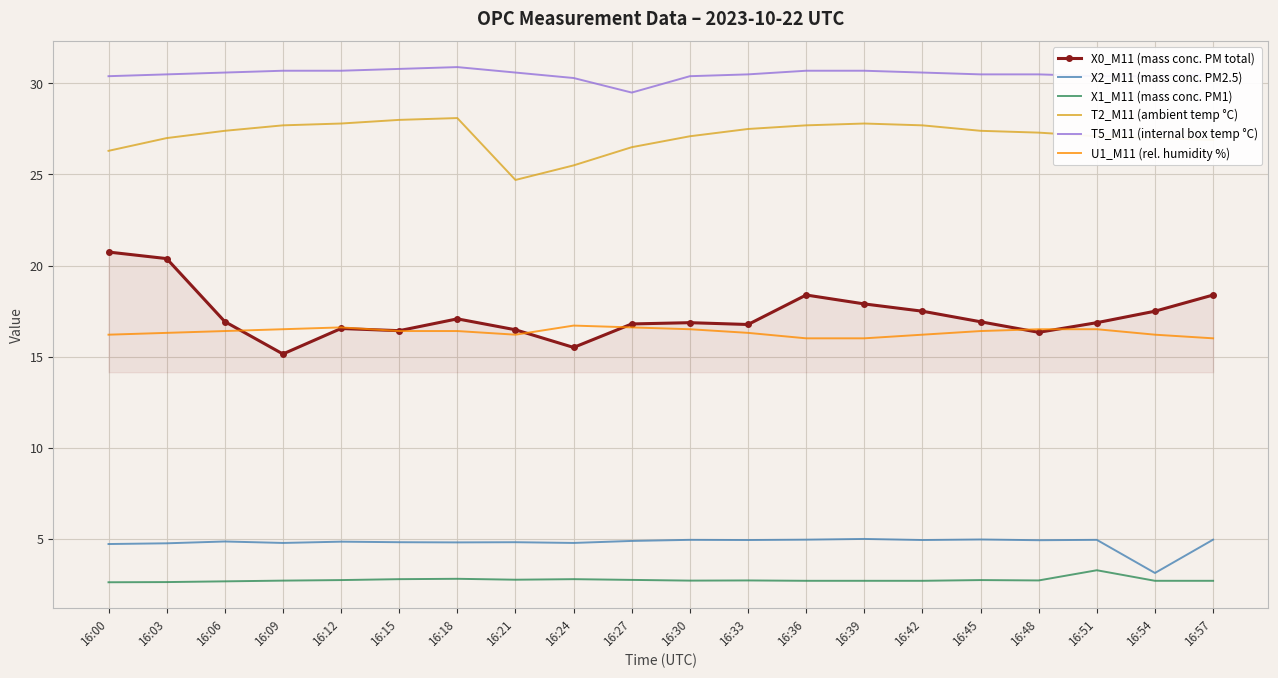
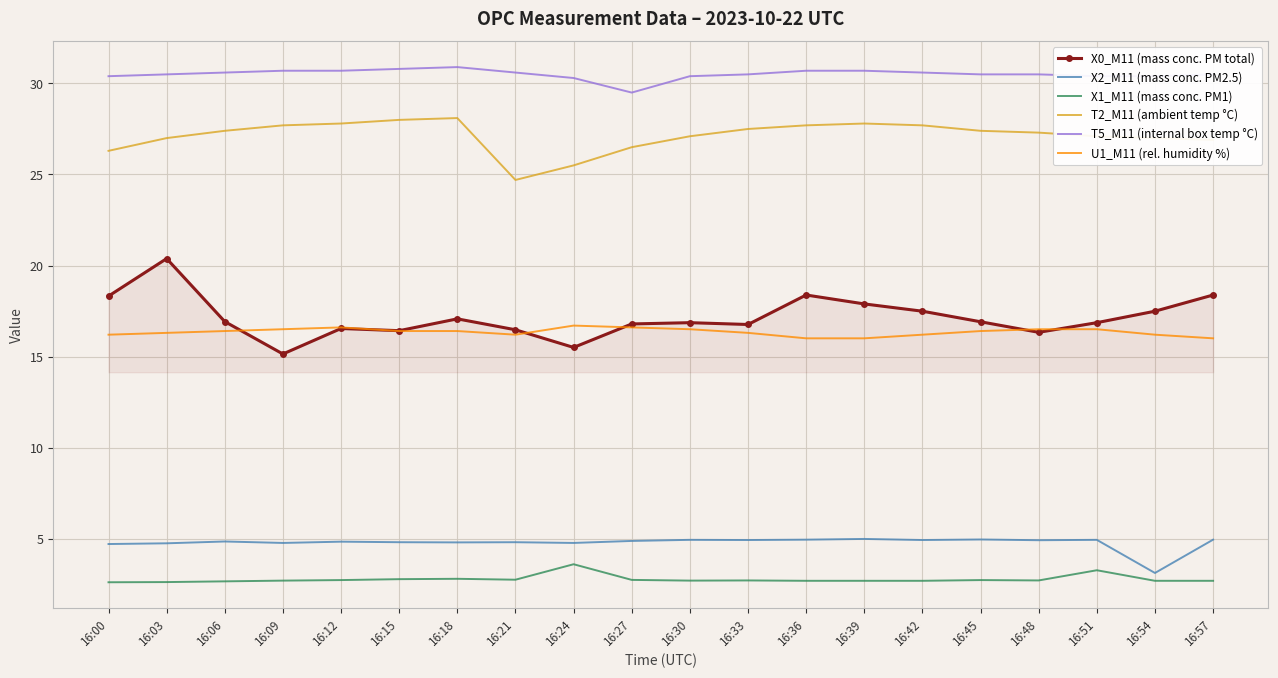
X0_M11 (mass conc. PM total), 16:00: 20.7 -> 18.3
X1_M11 (mass conc. PM1), 16:24: 2.8 -> 3.6
